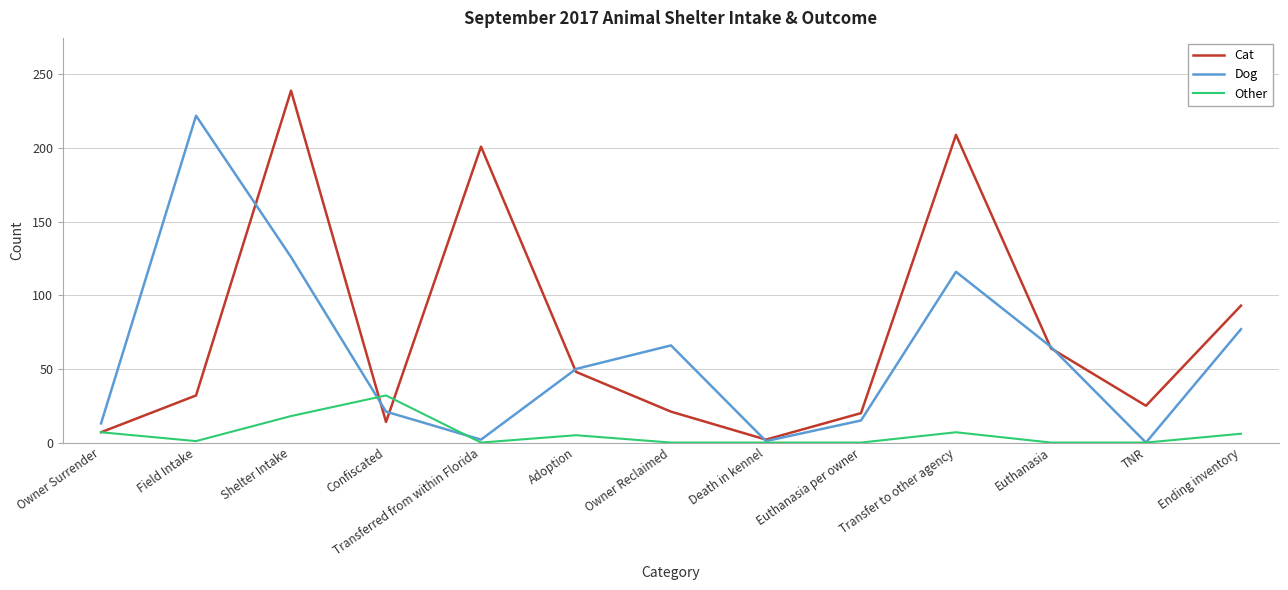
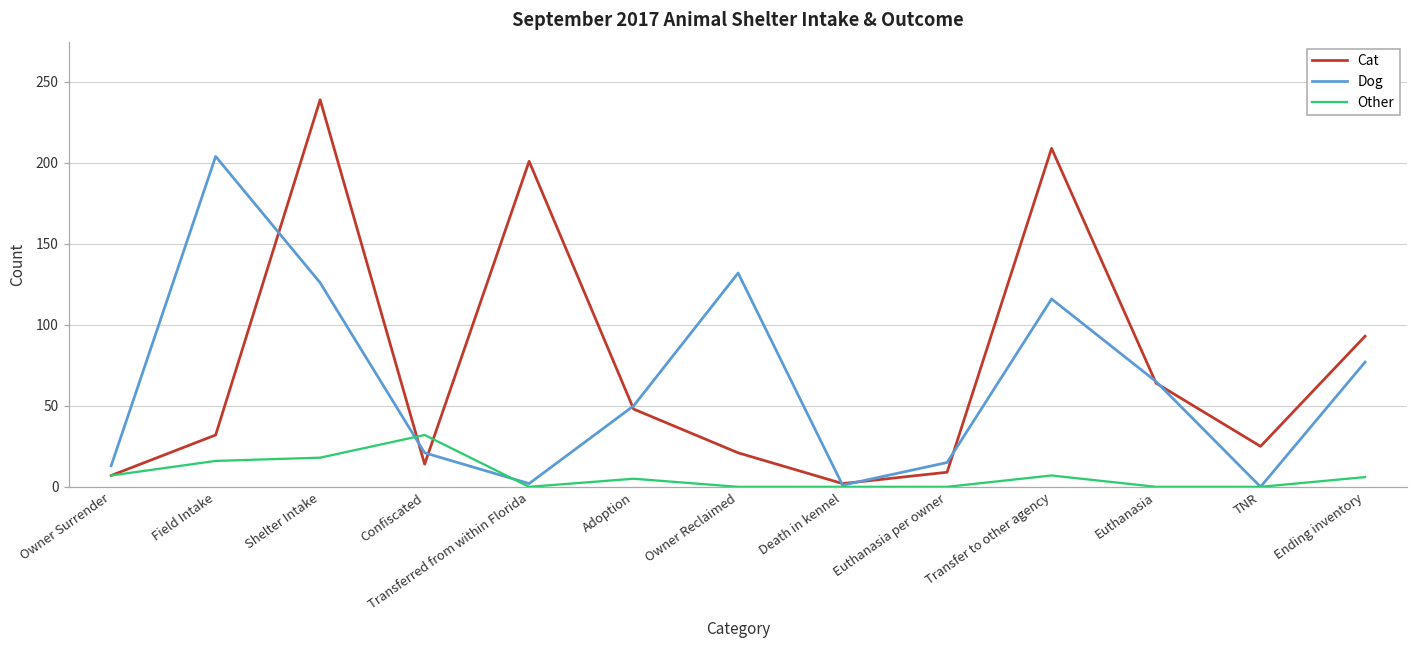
Dog, Field Intake: 222 -> 204
Other, Field Intake: 1 -> 16
Dog, Owner Reclaimed: 66 -> 132
Cat, Euthanasia per owner: 20 -> 9
